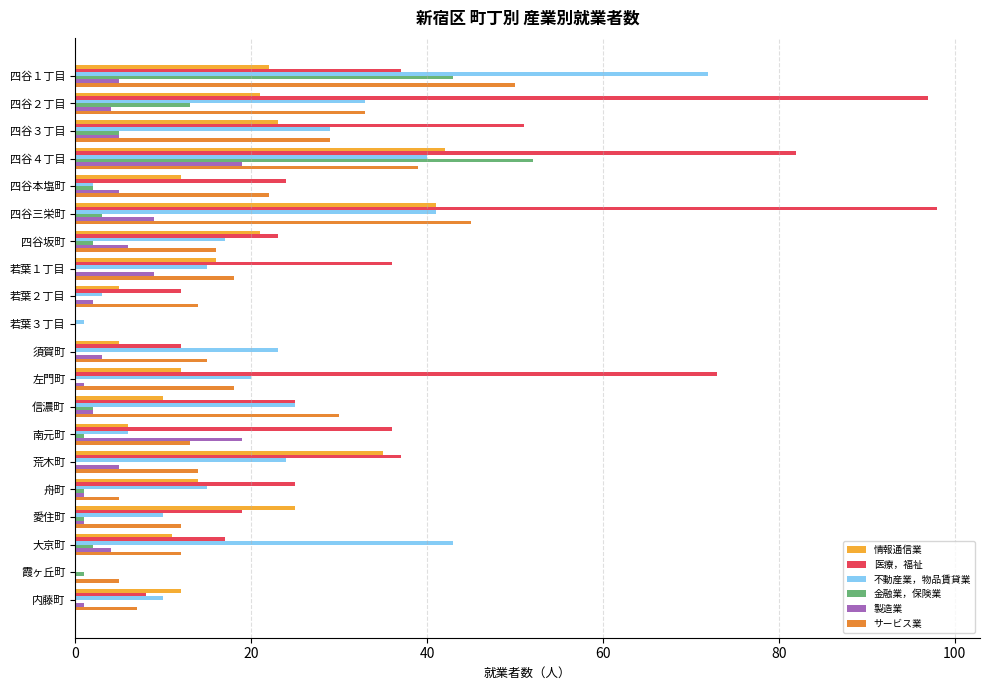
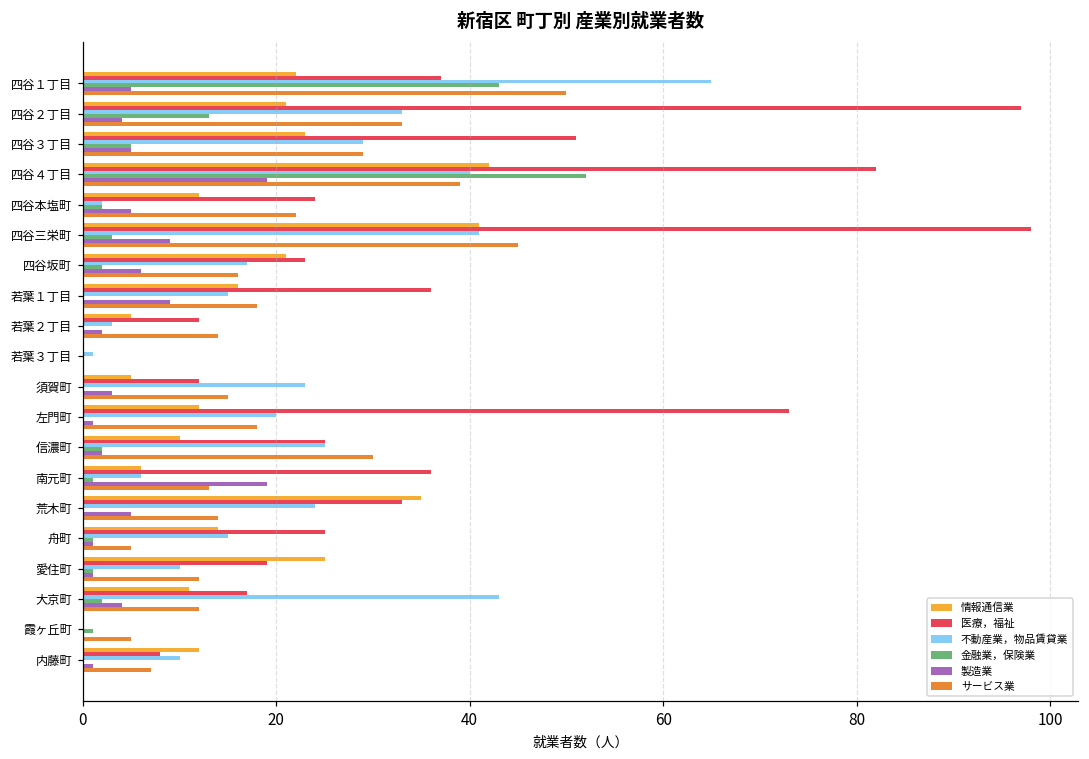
不動産業，物品賃貸業, 四谷１丁目: 72 -> 65
医療，福祉, 荒木町: 37 -> 33
